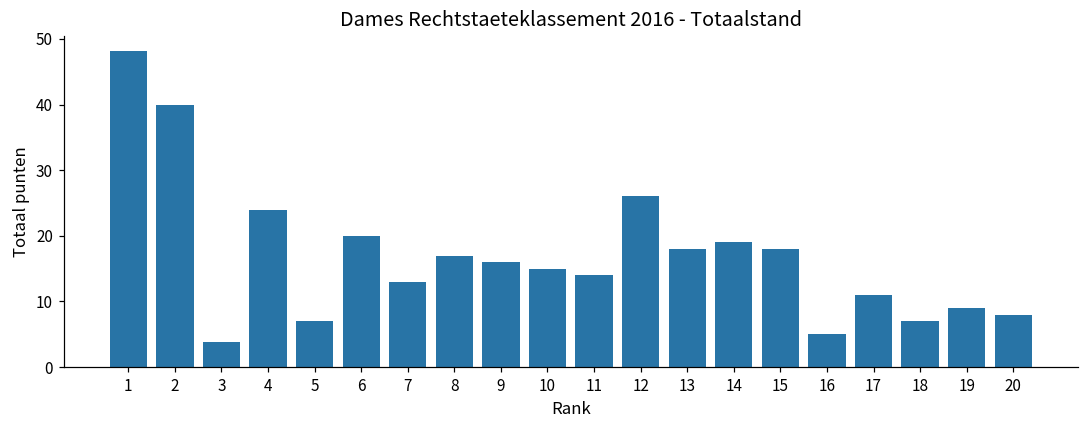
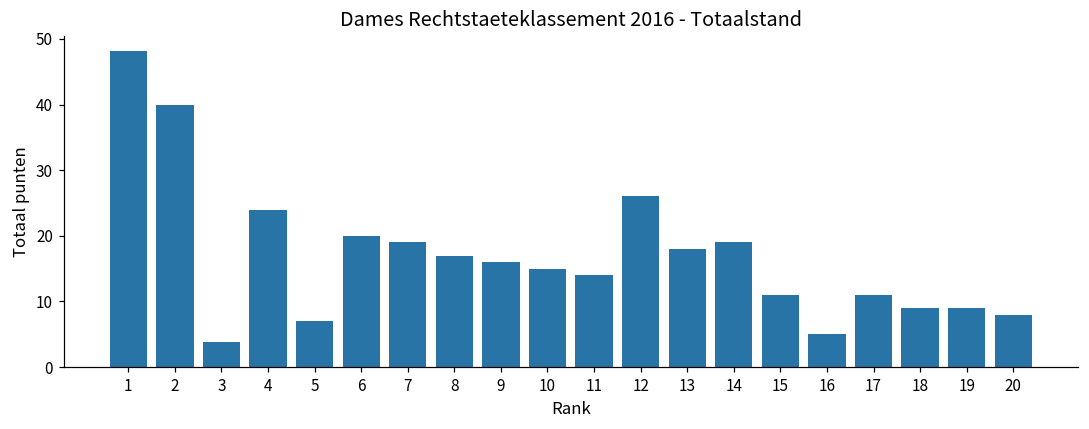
7: 13 -> 19
15: 18 -> 11
18: 7 -> 9
